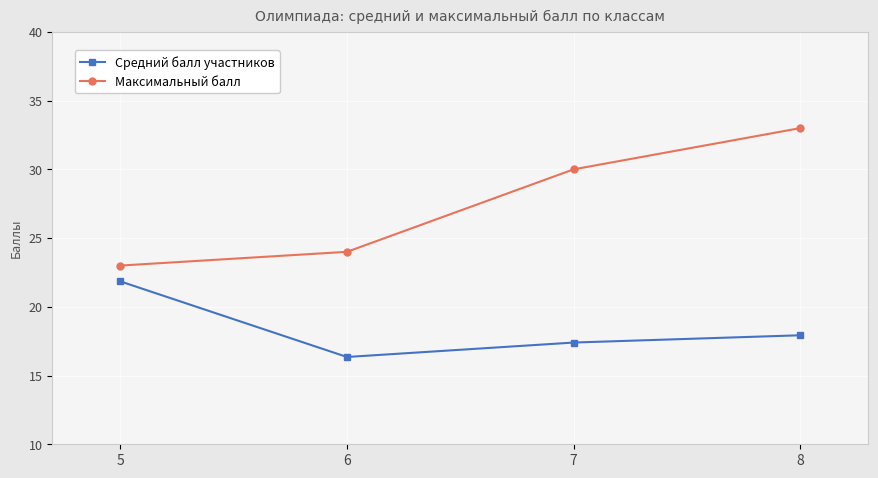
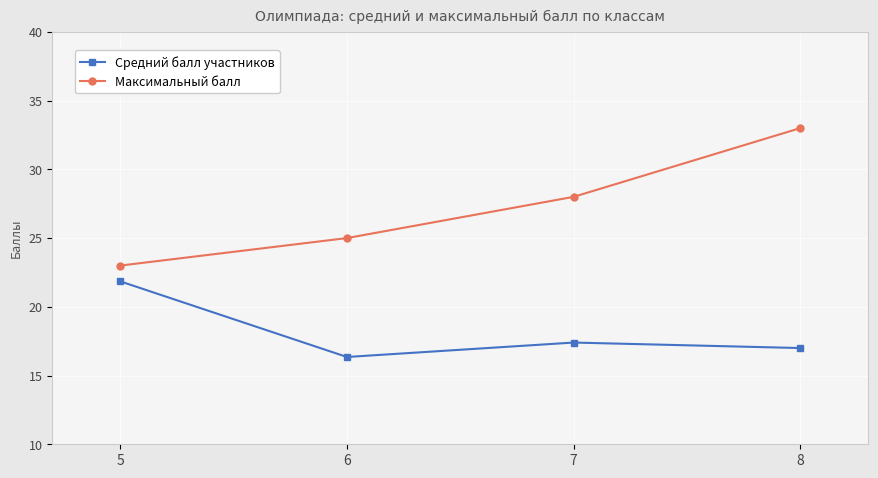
Максимальный балл, 6: 24 -> 25
Максимальный балл, 7: 30 -> 28
Средний балл участников, 8: 17.9 -> 17.0
